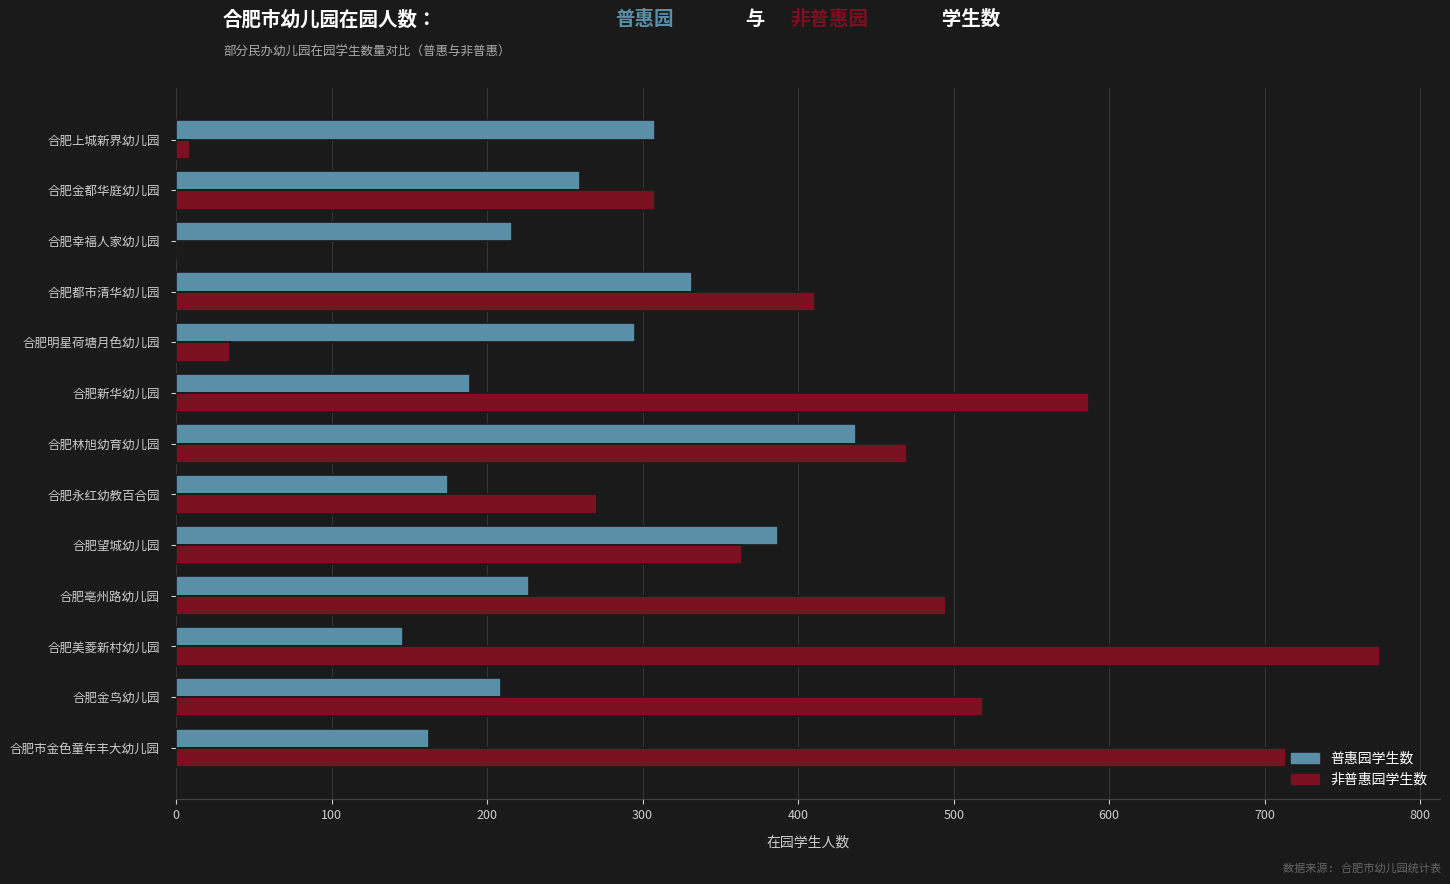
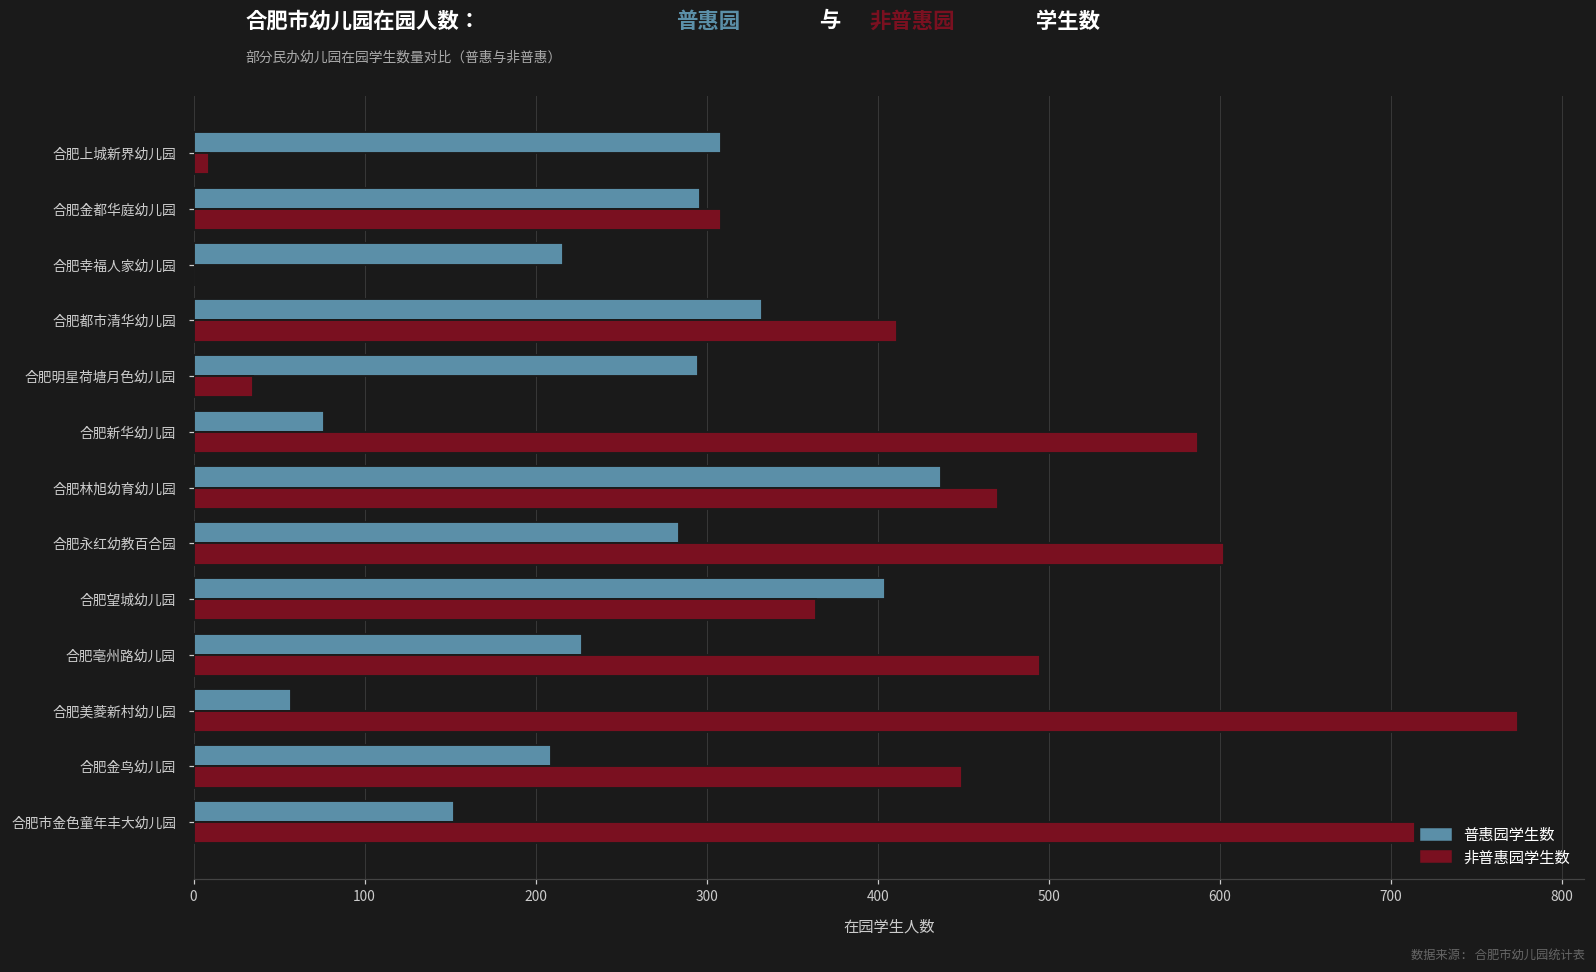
普惠园学生数, 合肥金都华庭幼儿园: 260 -> 296
普惠园学生数, 合肥新华幼儿园: 189 -> 76
普惠园学生数, 合肥永红幼教百合园: 175 -> 284
非普惠园学生数, 合肥永红幼教百合园: 271 -> 602
普惠园学生数, 合肥望城幼儿园: 387 -> 404
普惠园学生数, 合肥美菱新村幼儿园: 146 -> 57
非普惠园学生数, 合肥金鸟幼儿园: 519 -> 449
普惠园学生数, 合肥市金色童年丰大幼儿园: 163 -> 152
